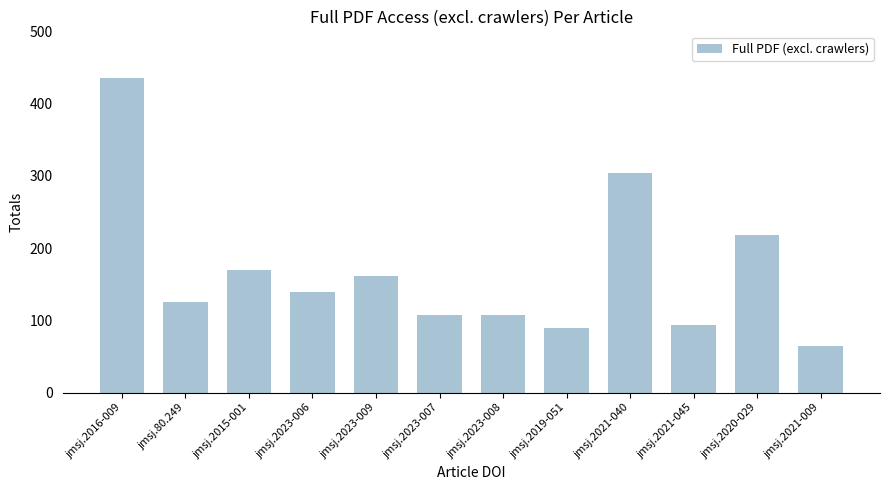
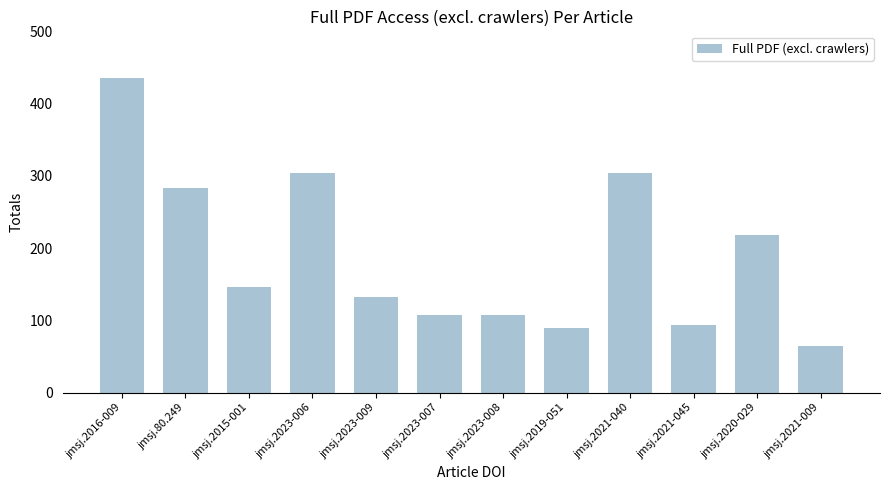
jmsj.80.249: 130 -> 280
jmsj.2015-001: 170 -> 150
jmsj.2023-006: 140 -> 300
jmsj.2023-009: 160 -> 130
